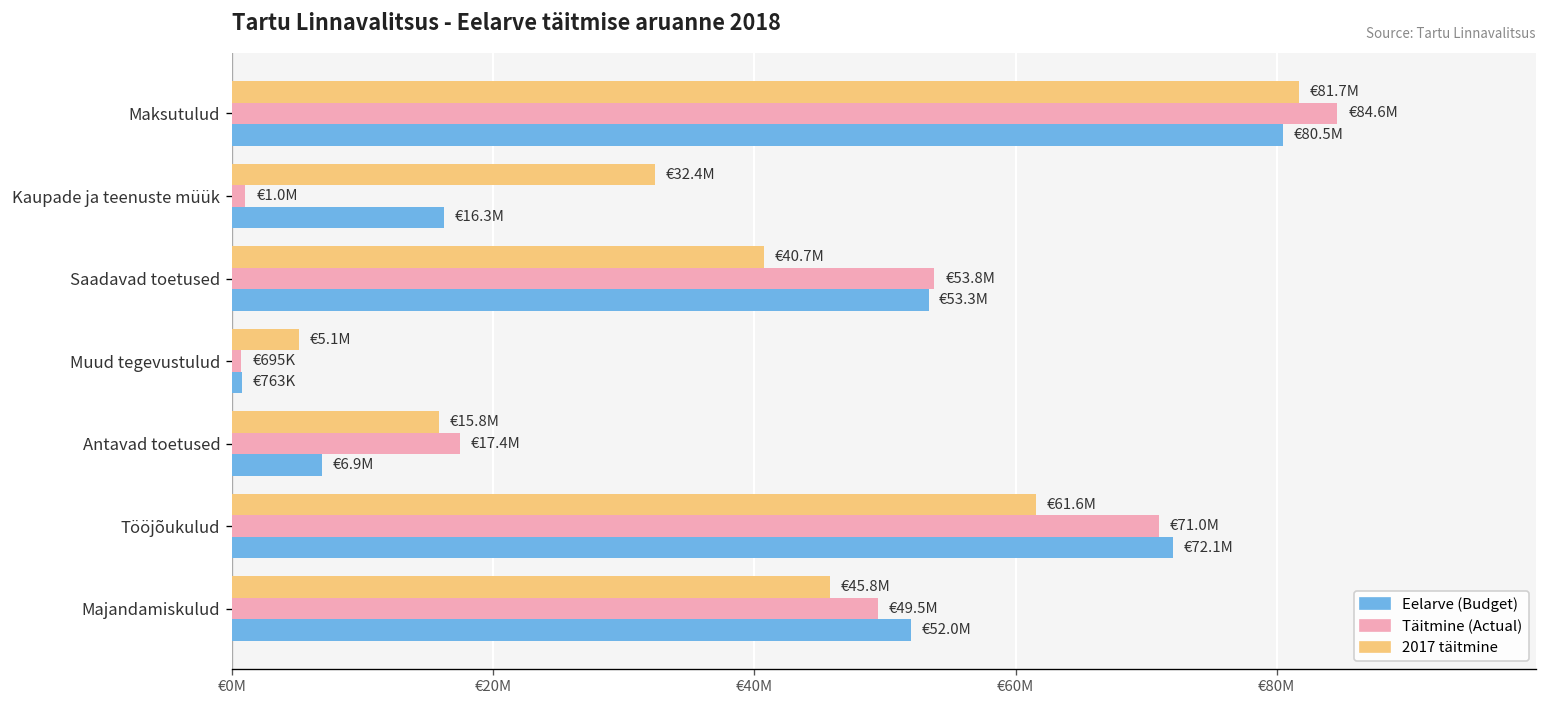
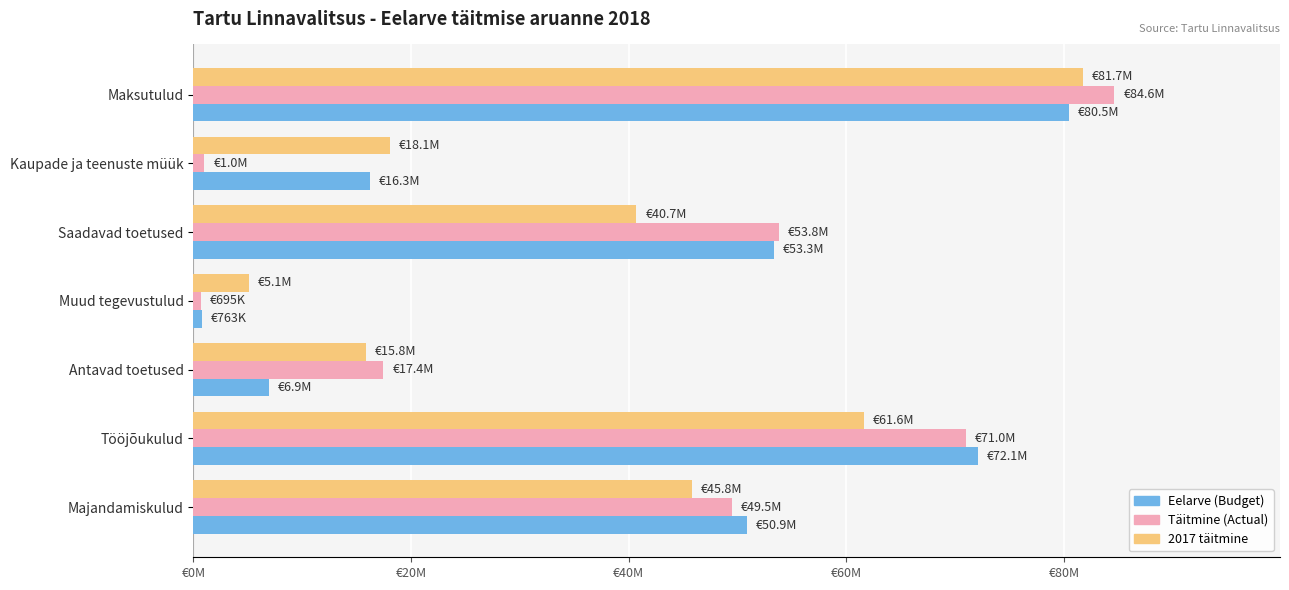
2017 täitmine, Kaupade ja teenuste müük: €32.4M -> €18.1M
Eelarve (Budget), Majandamiskulud: €52.0M -> €50.9M
